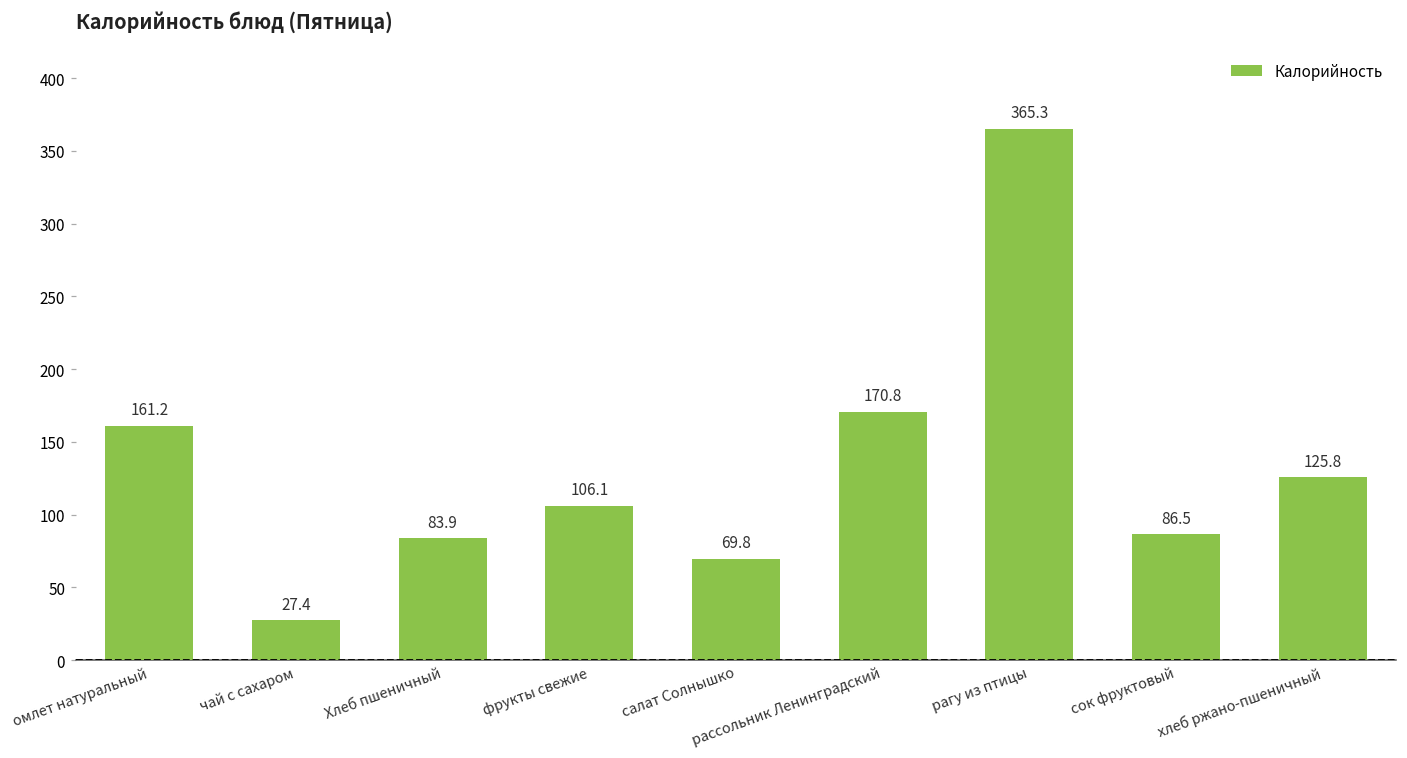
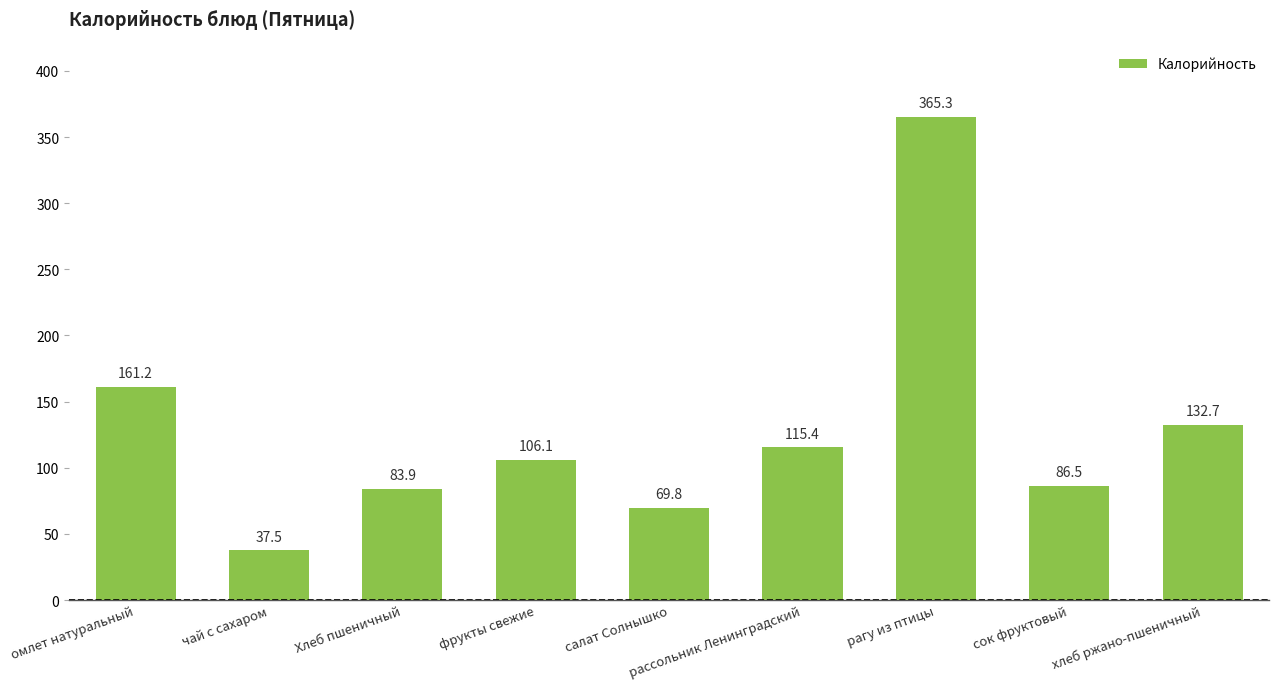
чай с сахаром: 27.4 -> 37.5
рассольник Ленинградский: 170.8 -> 115.4
хлеб ржано-пшеничный: 125.8 -> 132.7
